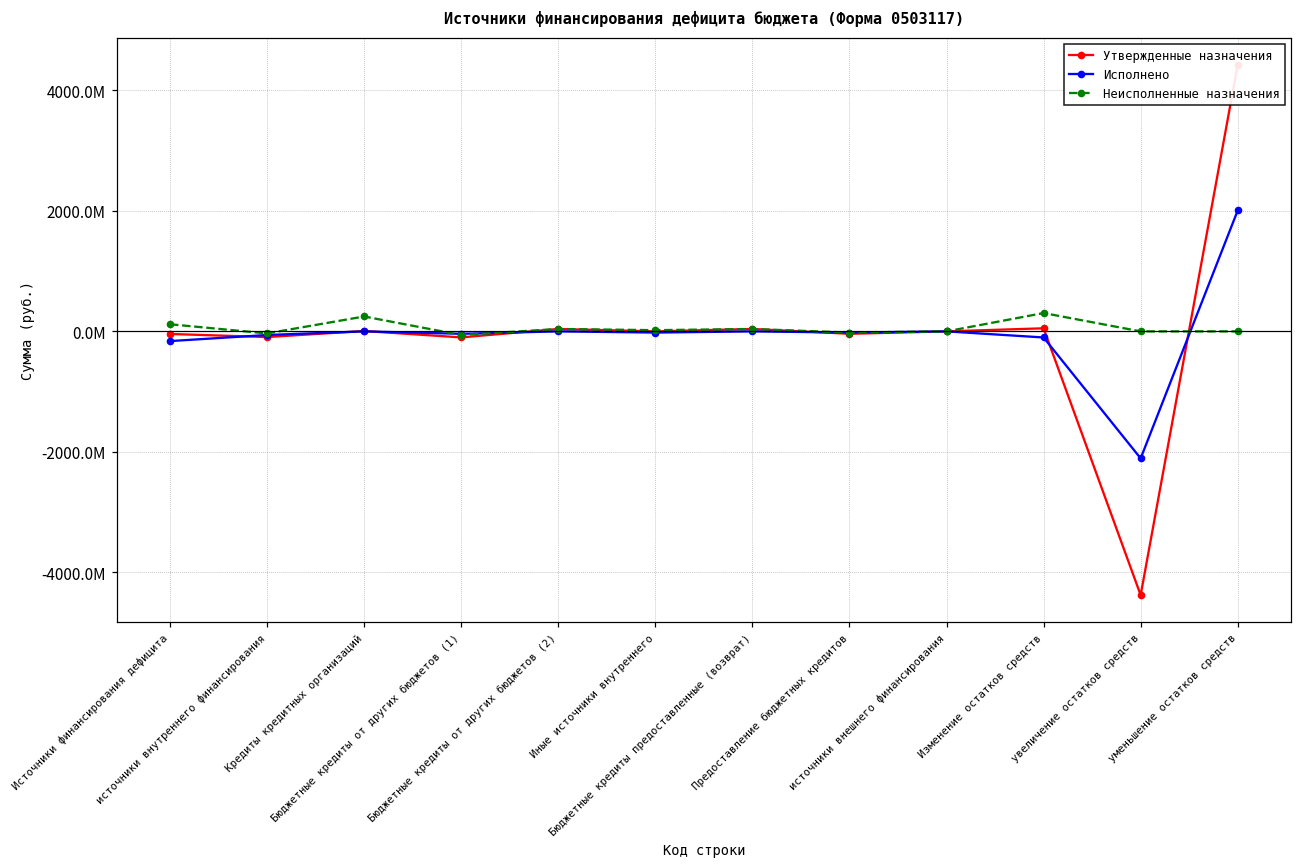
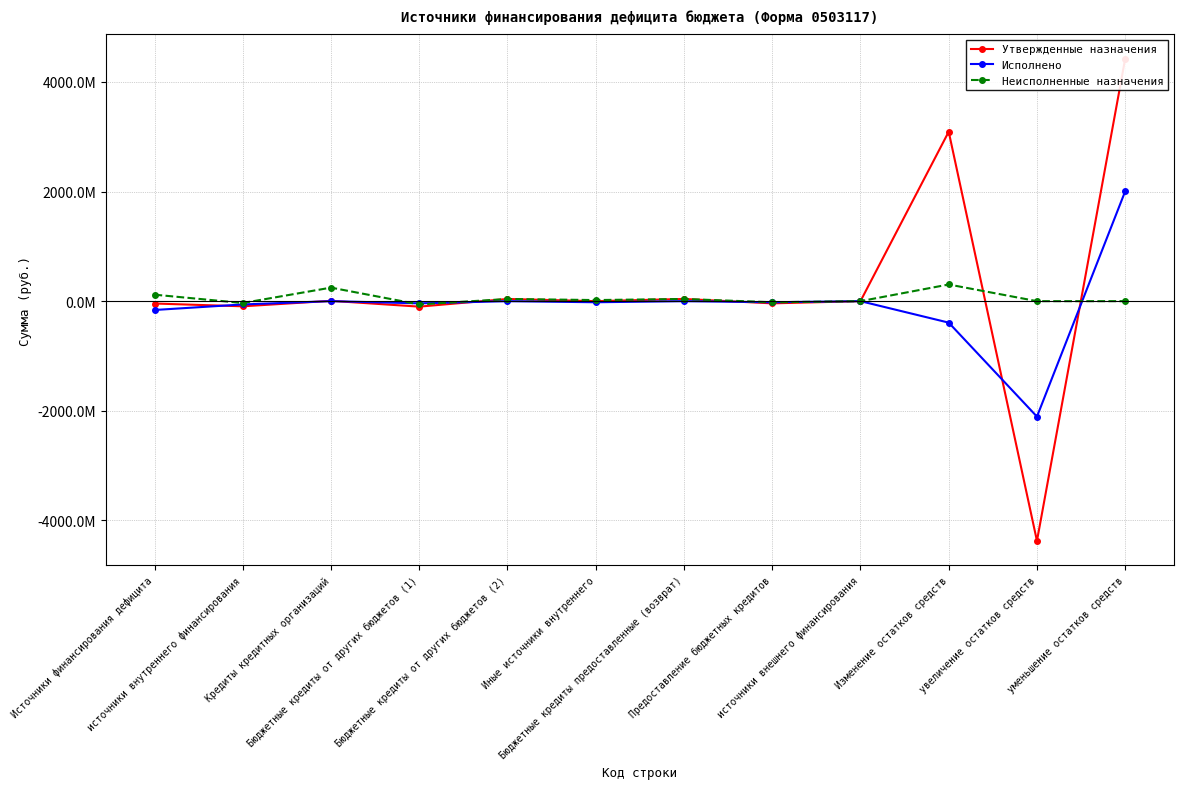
Утвержденные назначения, Изменение остатков средств: 100000000 -> 3100000000
Исполнено, Изменение остатков средств: -100000000 -> -400000000
